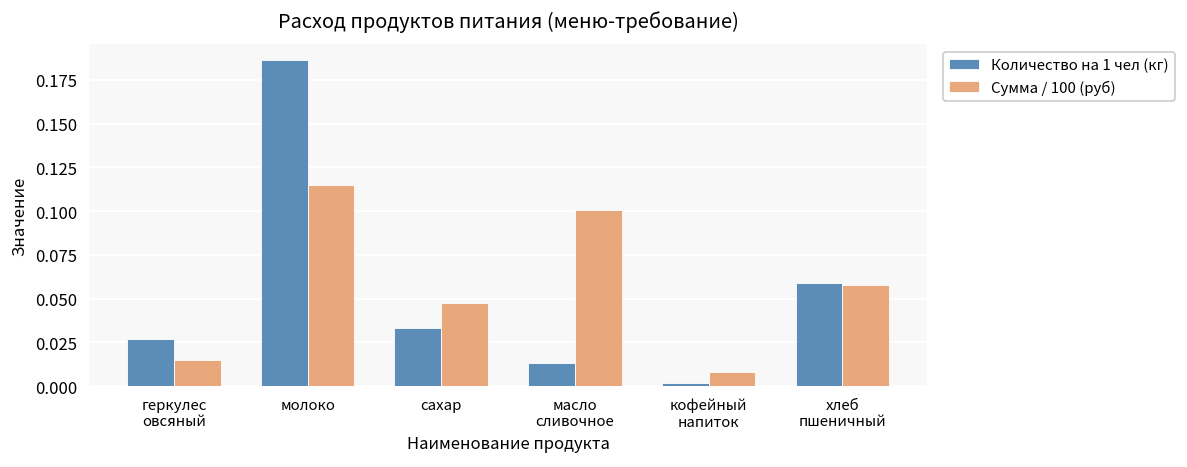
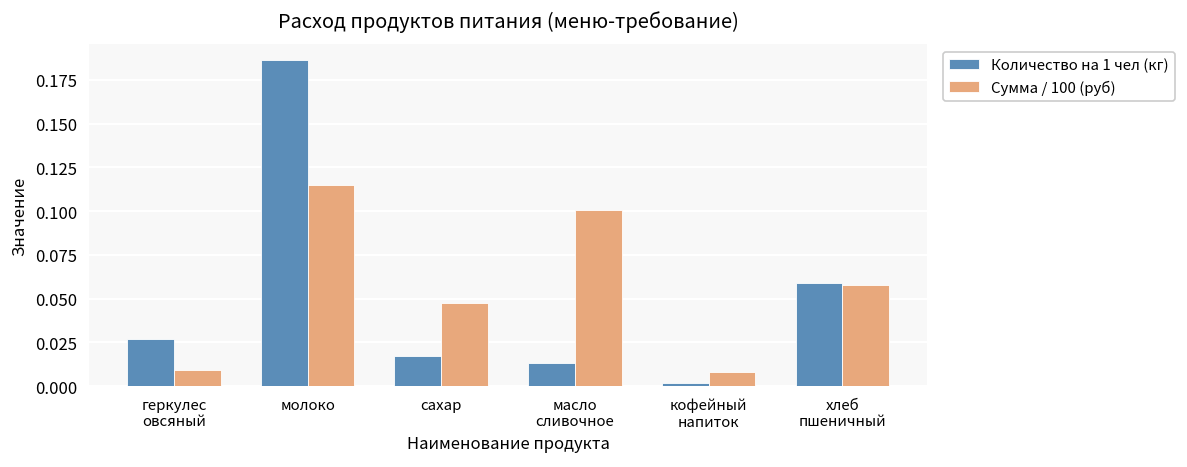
Сумма / 100 (руб), геркулес овсяный: 0.015 -> 0.009
Количество на 1 чел (кг), сахар: 0.033 -> 0.017
